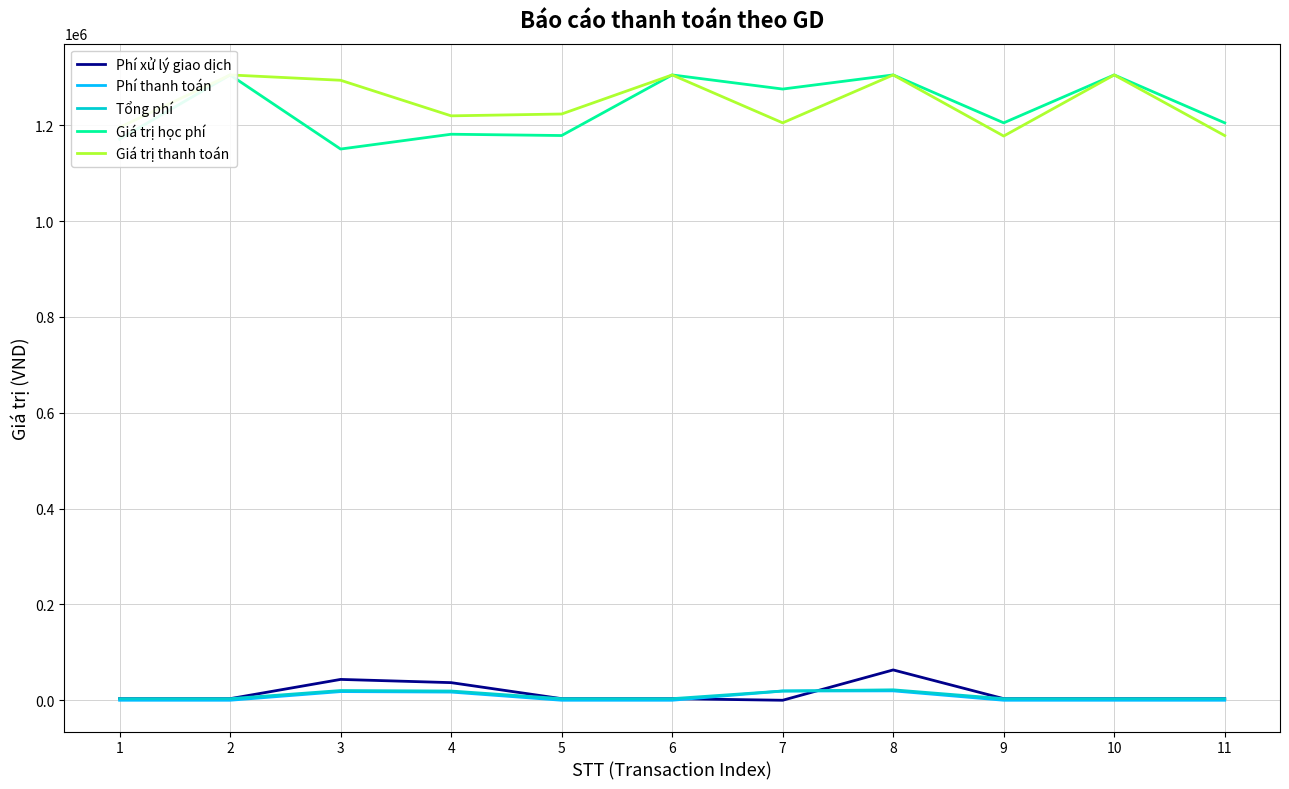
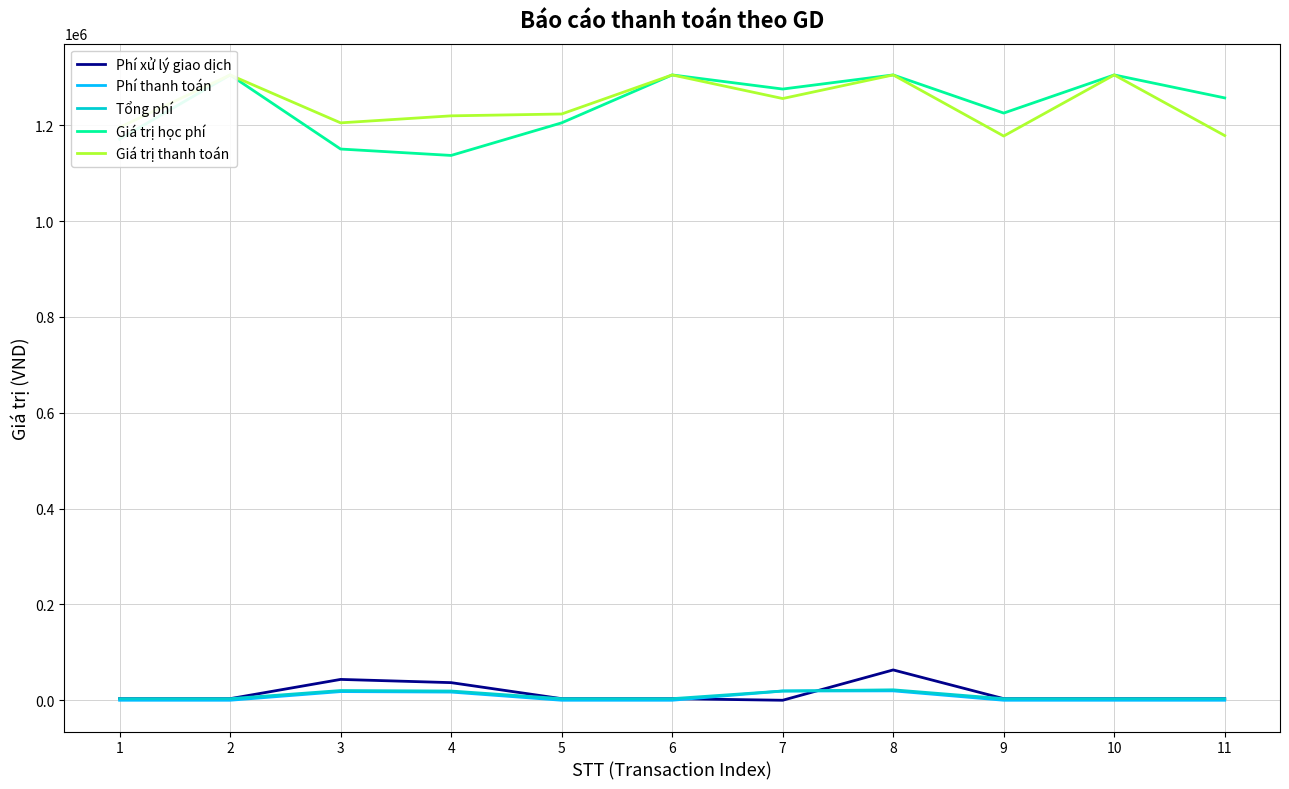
Giá trị thanh toán, 3: 1290000 -> 1210000
Giá trị học phí, 4: 1180000 -> 1140000
Giá trị học phí, 5: 1180000 -> 1210000
Giá trị thanh toán, 7: 1210000 -> 1260000
Giá trị học phí, 9: 1210000 -> 1230000
Giá trị học phí, 11: 1210000 -> 1260000
